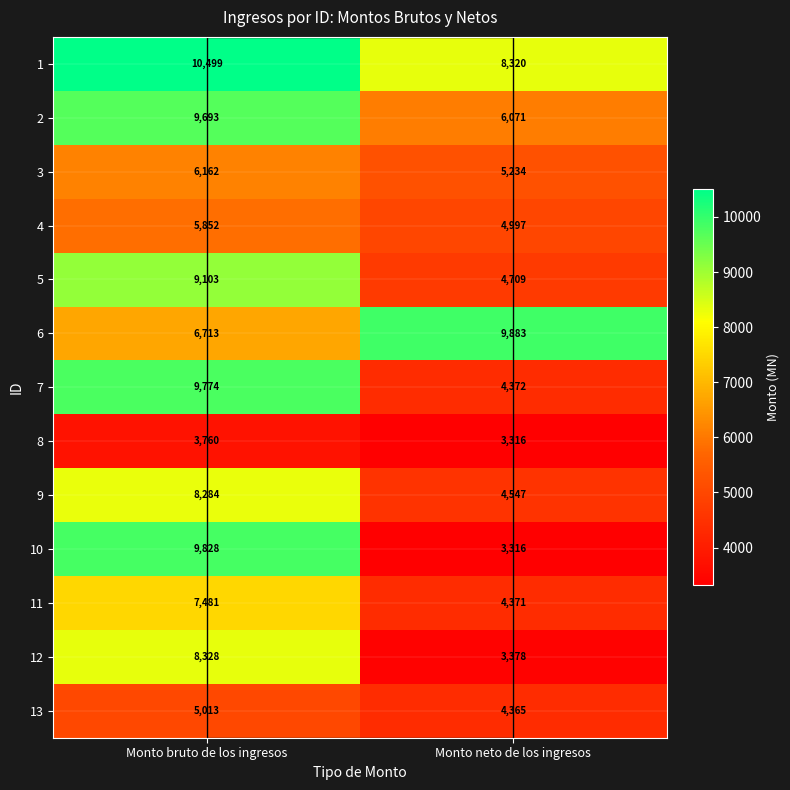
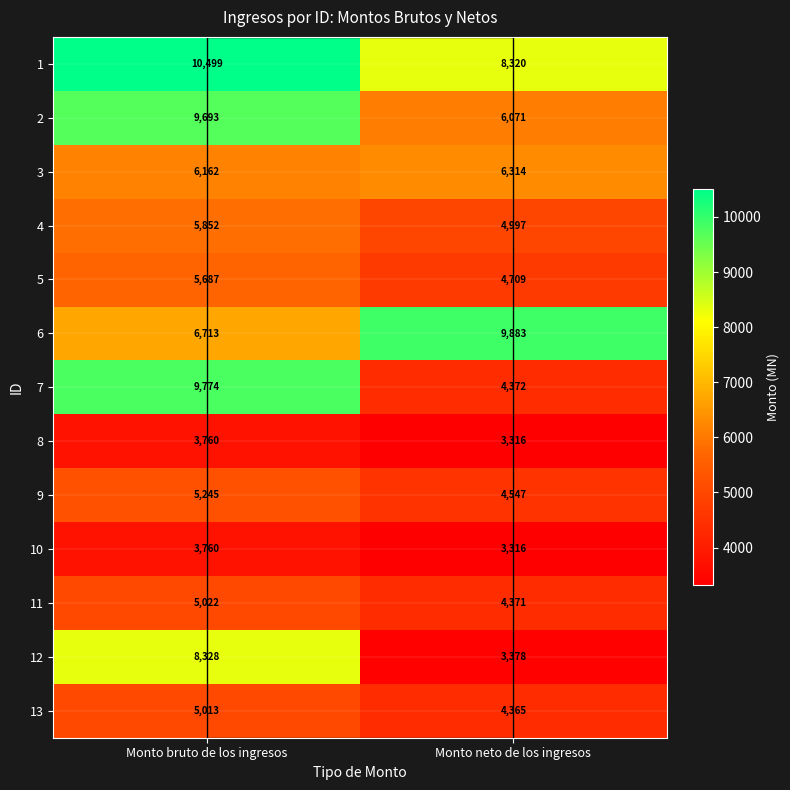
3, Monto neto de los ingresos: 5,234 -> 6,314
5, Monto bruto de los ingresos: 9,103 -> 5,687
9, Monto bruto de los ingresos: 8,284 -> 5,245
10, Monto bruto de los ingresos: 9,828 -> 3,760
11, Monto bruto de los ingresos: 7,481 -> 5,022
